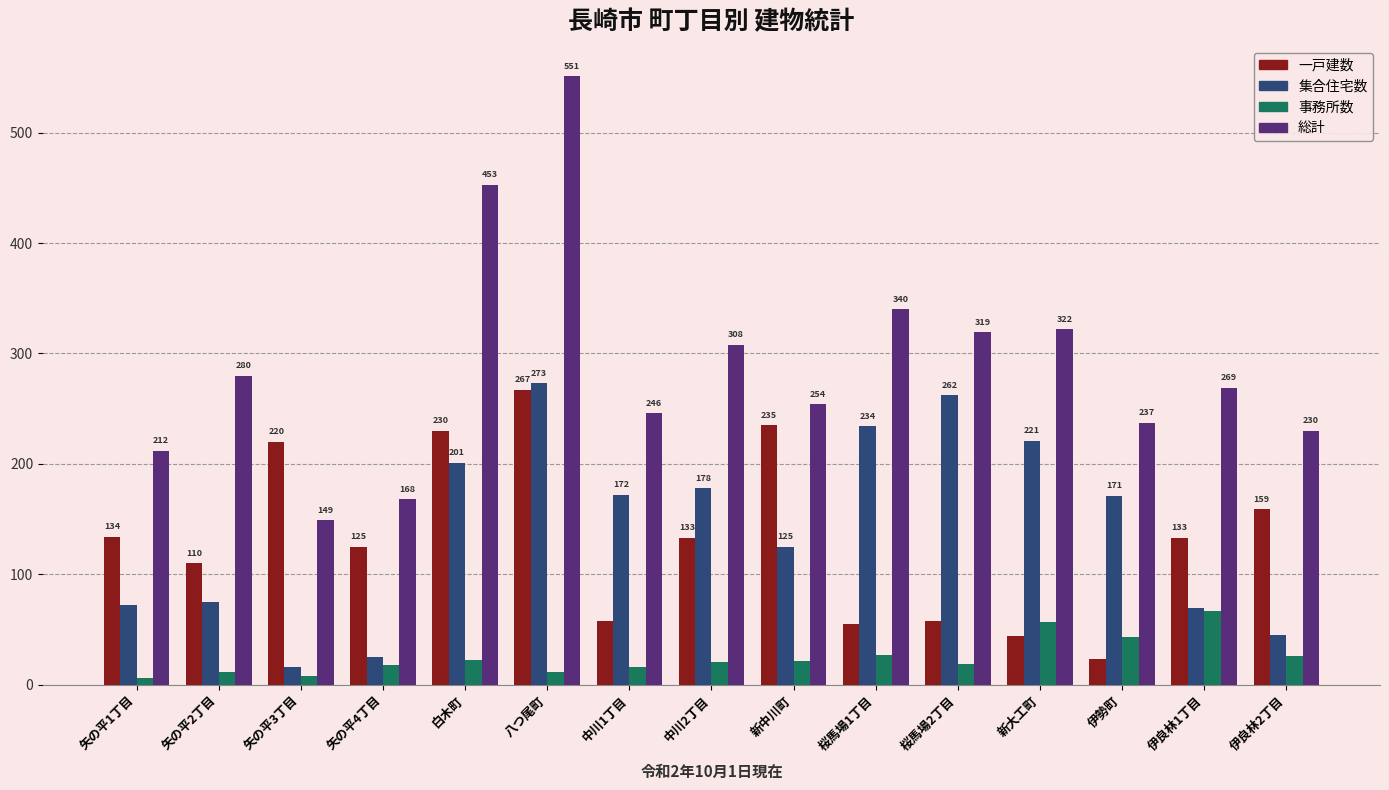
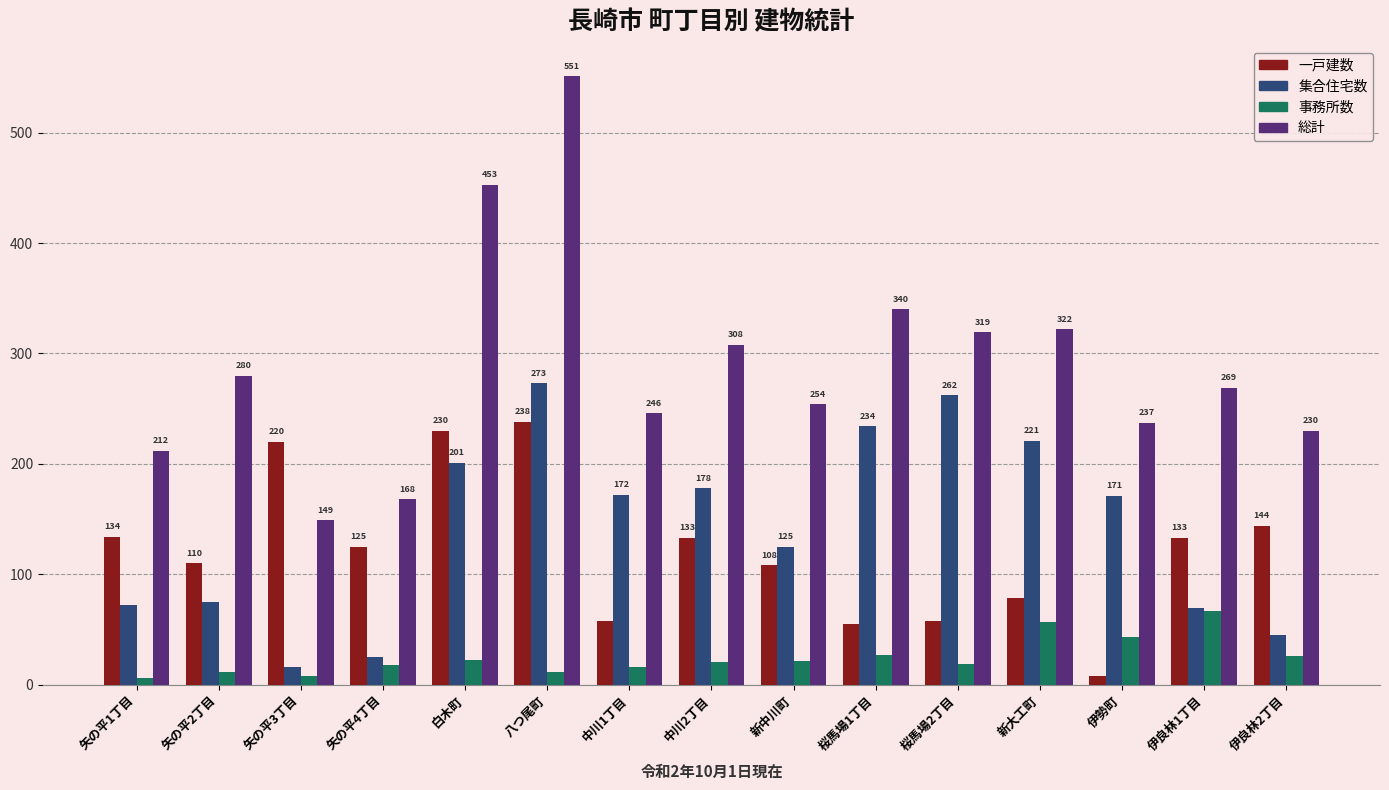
一戸建数, 八つ尾町: 267 -> 238
一戸建数, 新中川町: 235 -> 108
一戸建数, 新大工町: 44 -> 78
一戸建数, 伊勢町: 23 -> 8
一戸建数, 伊良林2丁目: 159 -> 144
